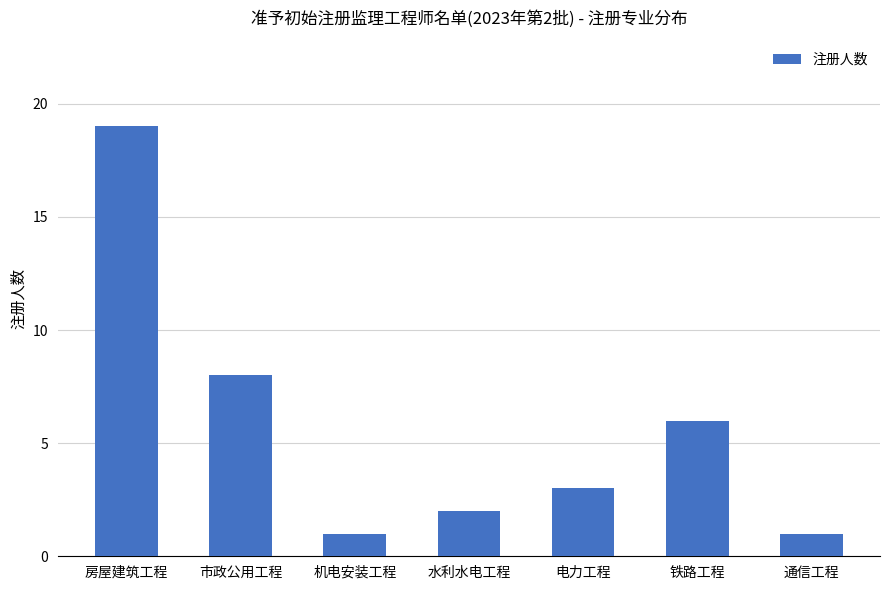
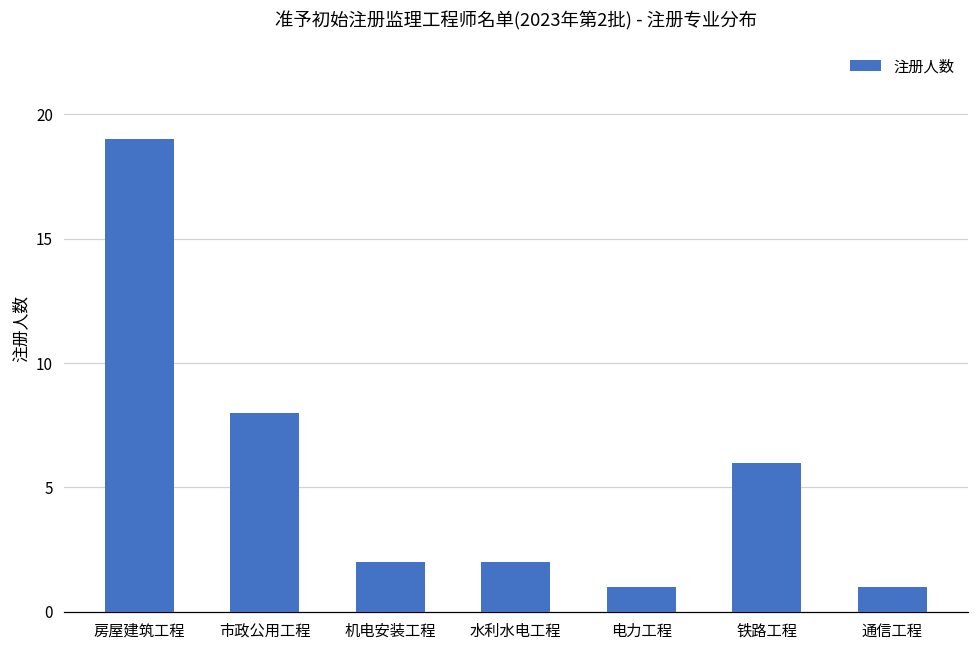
机电安装工程: 1 -> 2
电力工程: 3 -> 1
